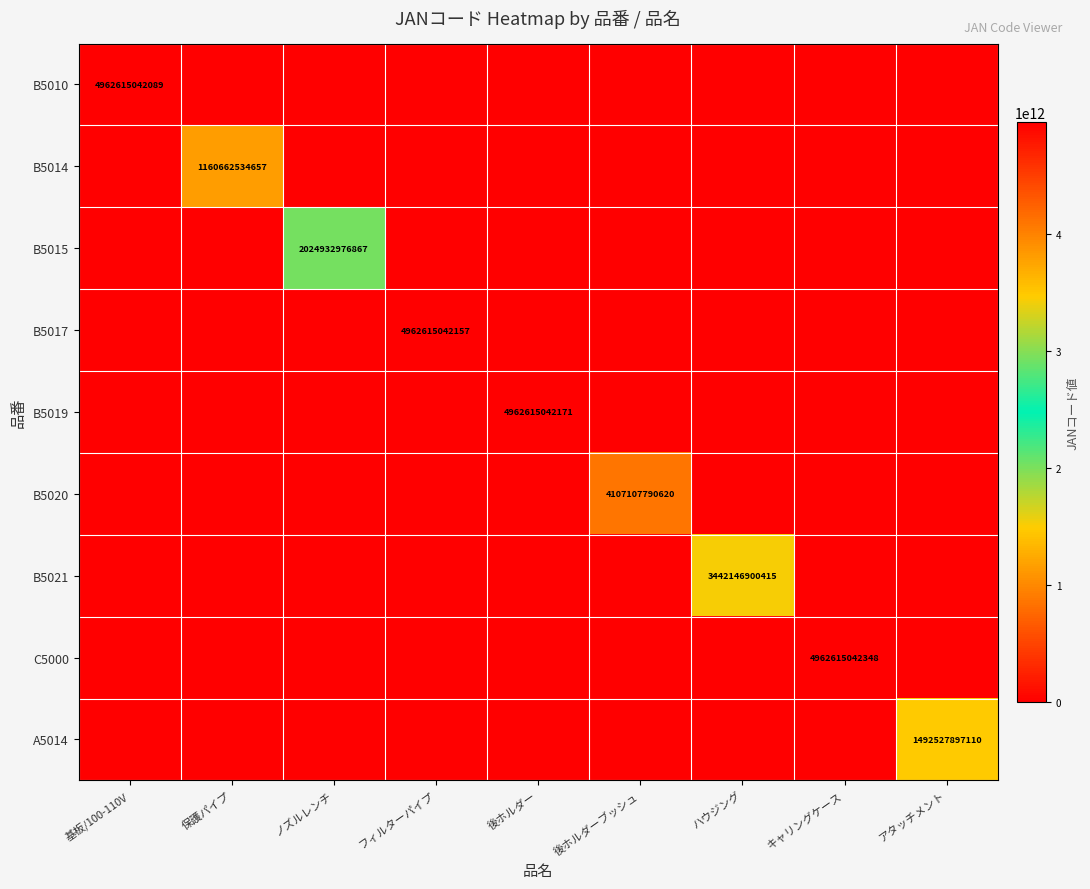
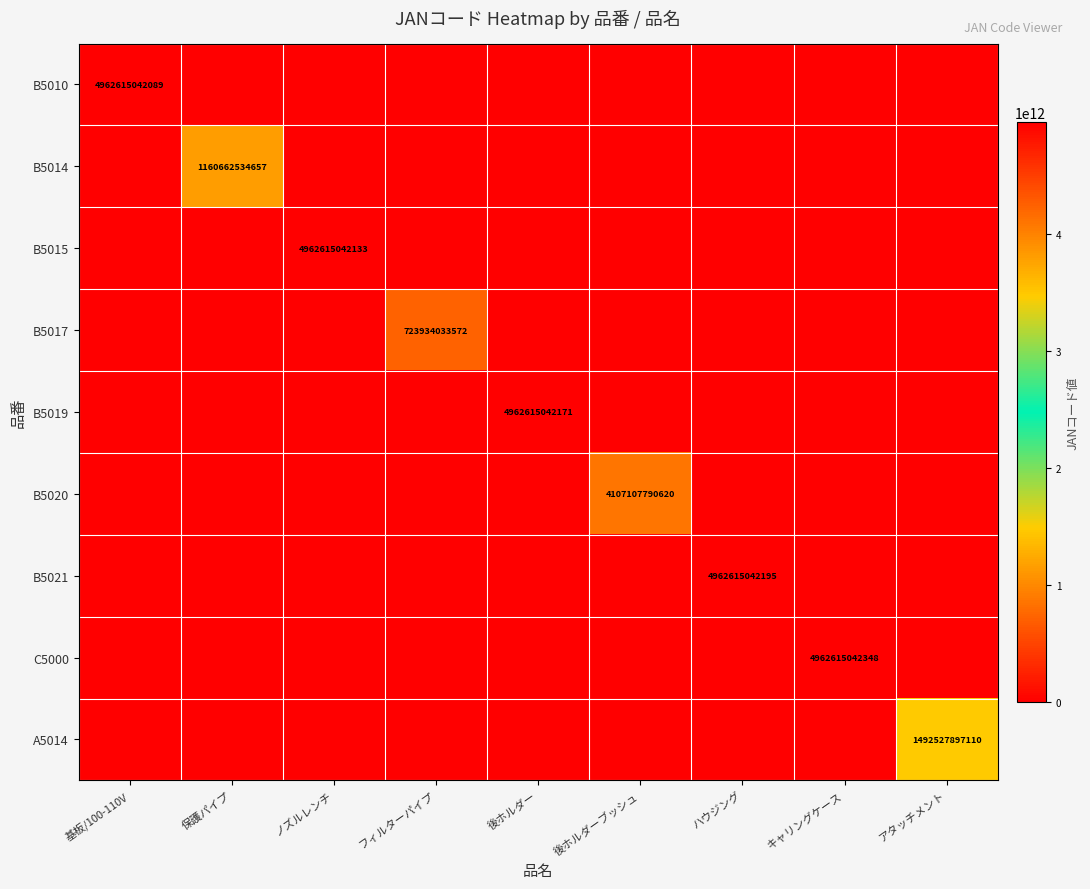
B5015, ノズルレンチ: 2024932976867 -> 4962615042133
B5017, フィルターパイプ: 4962615042157 -> 723934033572
B5021, ハウジング: 3442146900415 -> 4962615042195
